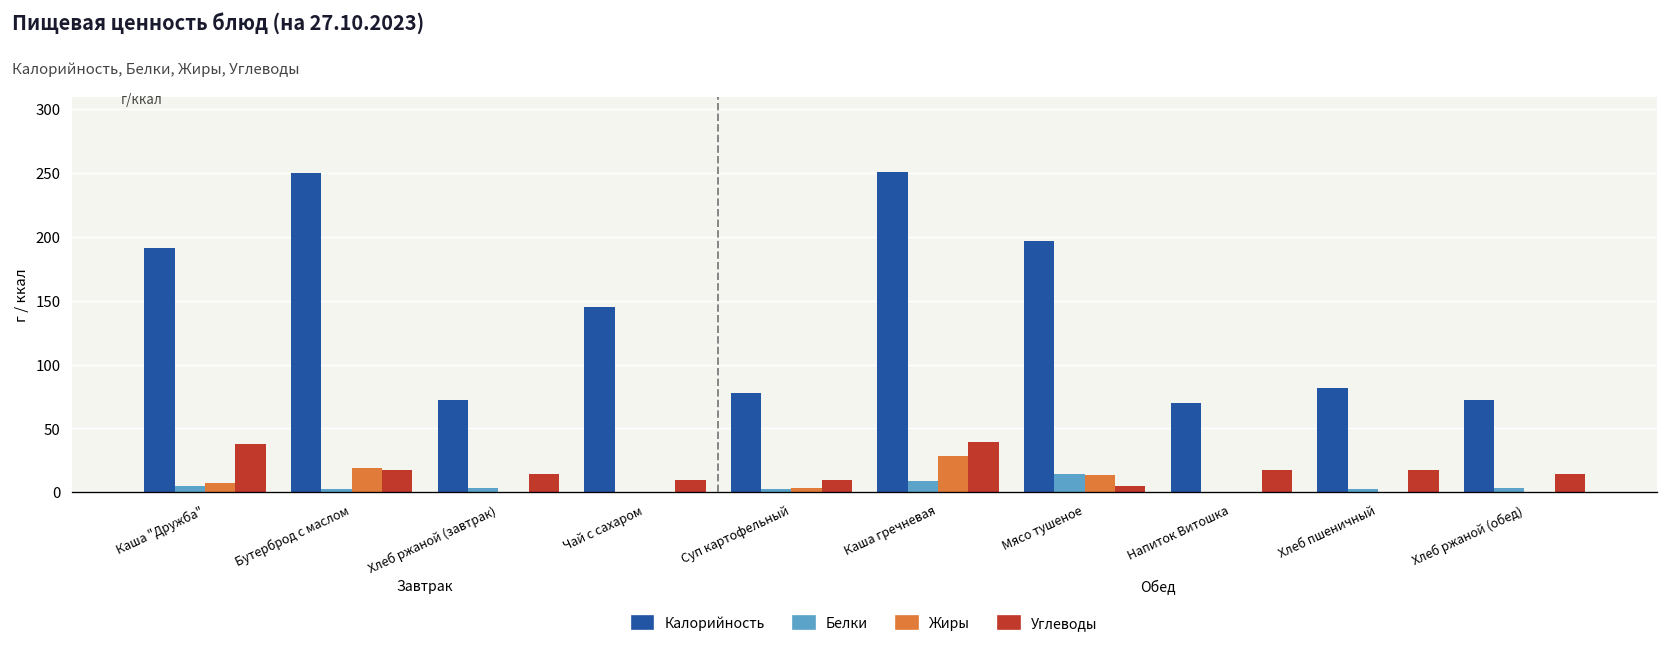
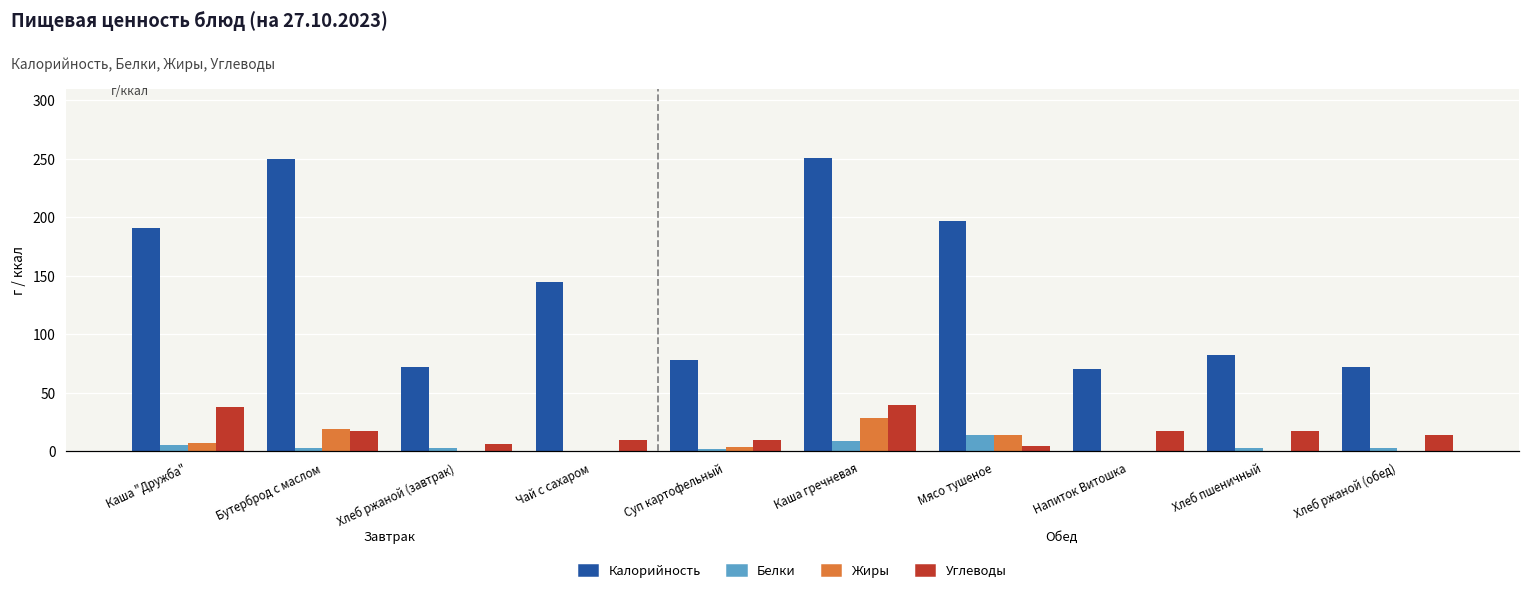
Углеводы, Хлеб ржаной (завтрак): 14 -> 6
